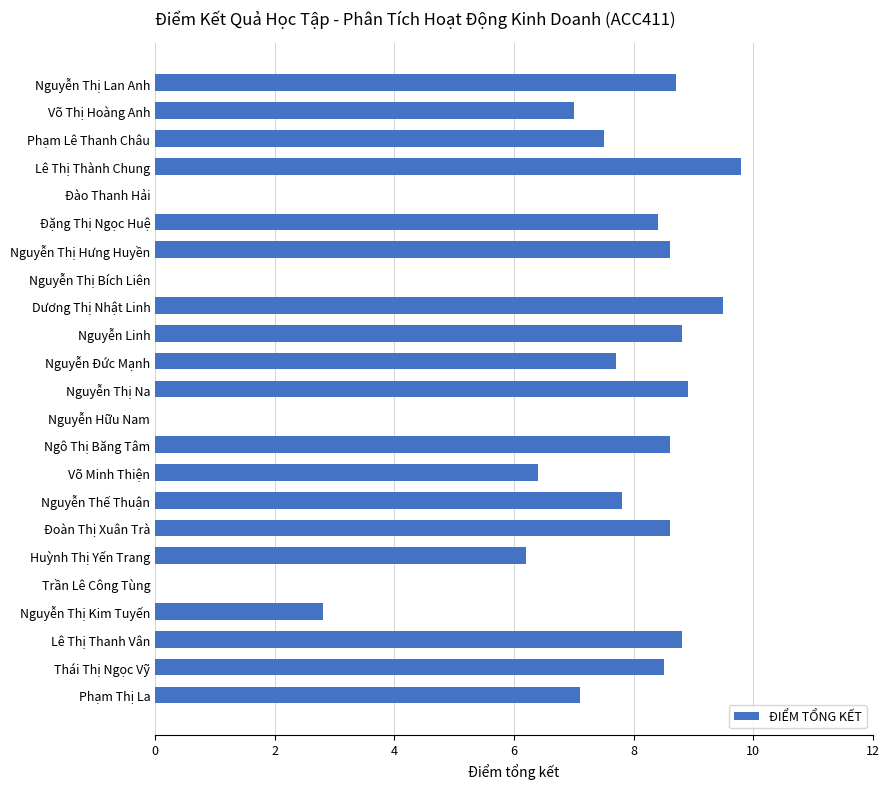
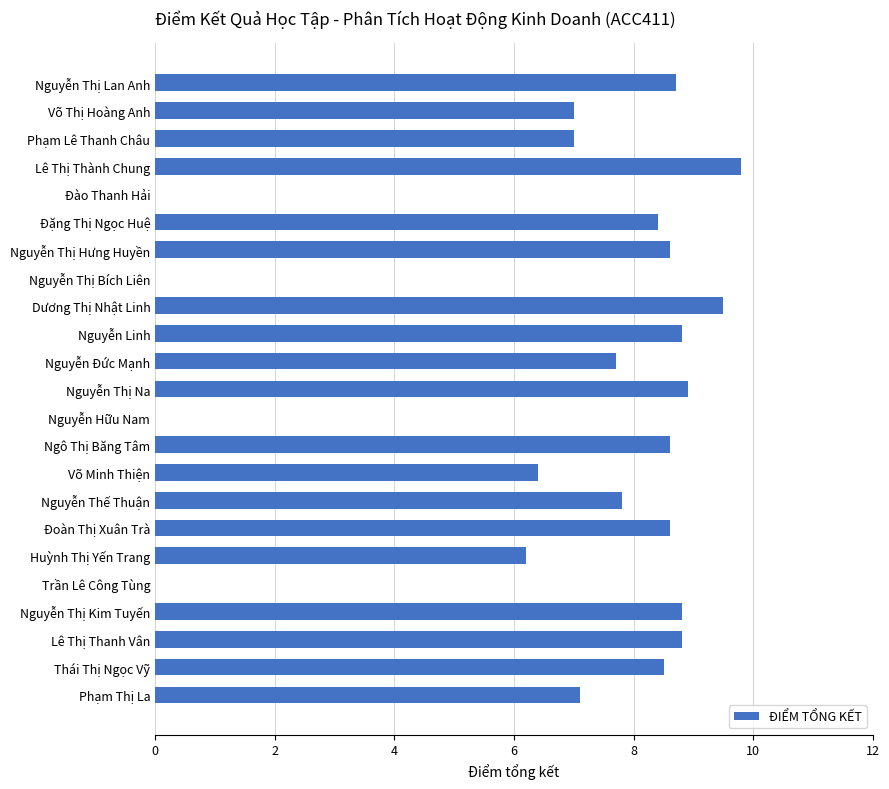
Phạm Lê Thanh Châu: 7.5 -> 7.0
Nguyễn Thị Kim Tuyến: 2.8 -> 8.8
